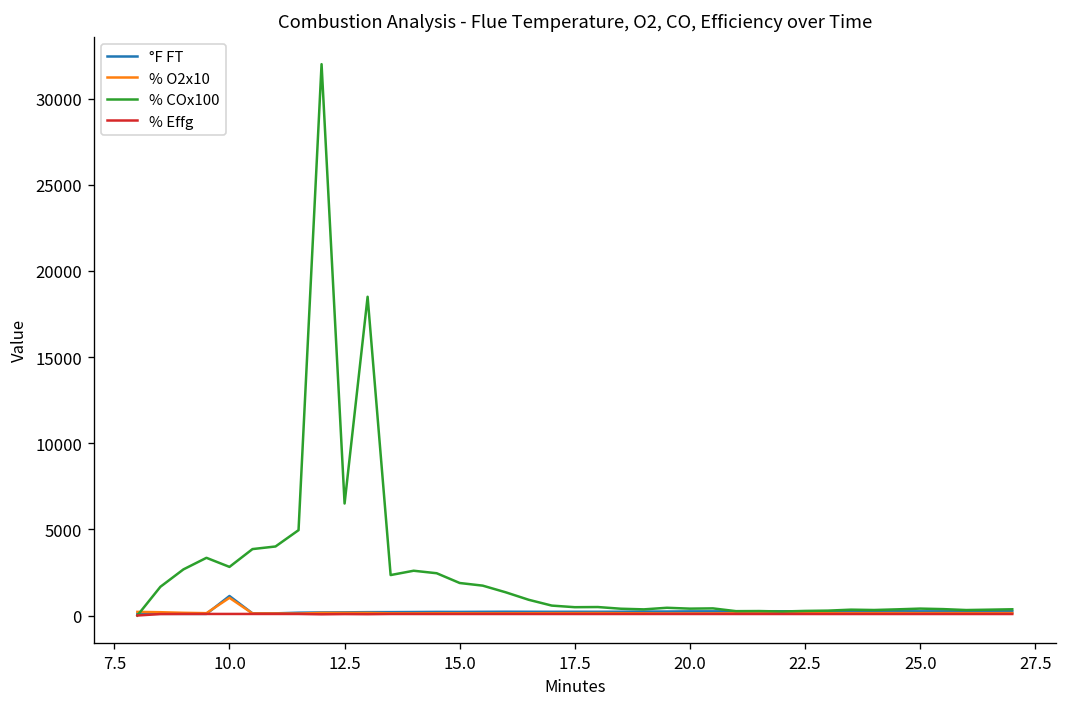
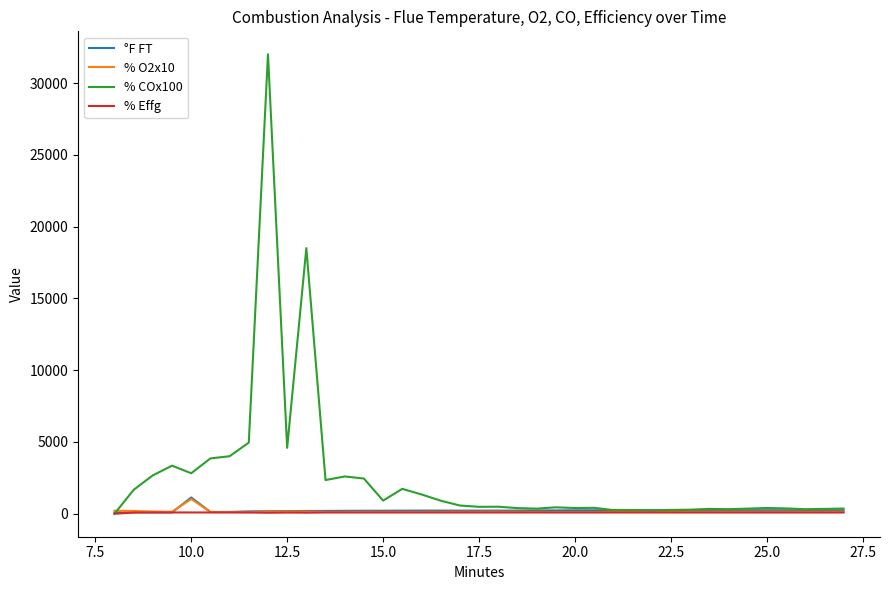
% COx100, 12.5: 6500 -> 4600
% COx100, 15.0: 1900 -> 900
